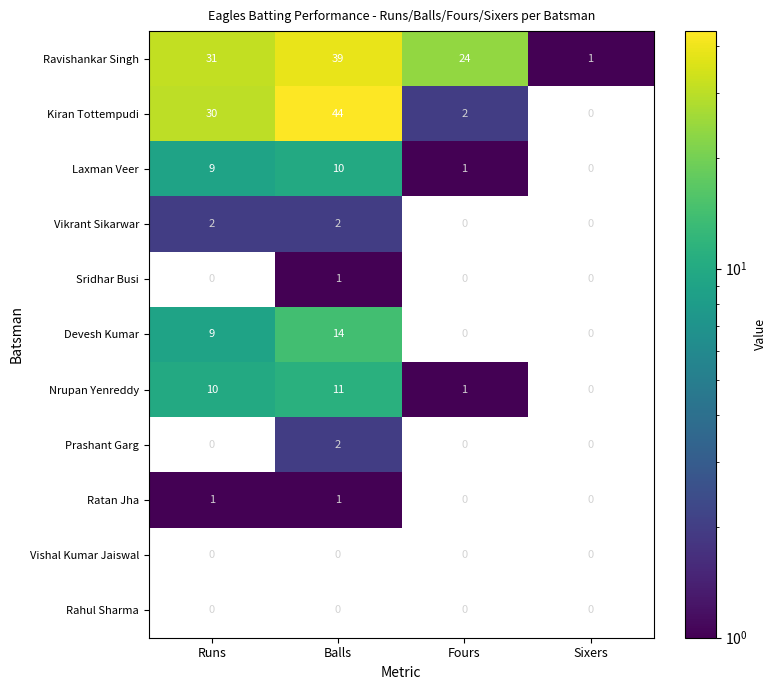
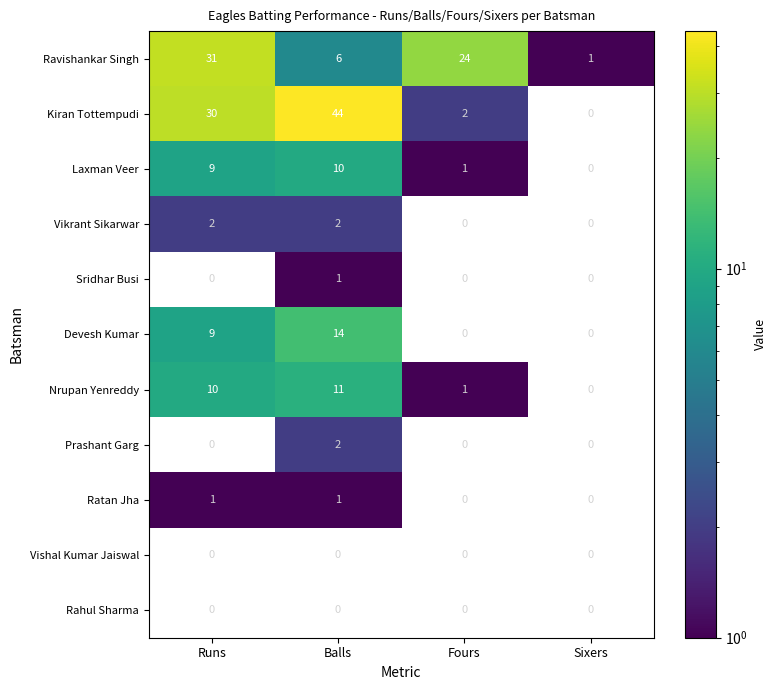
Ravishankar Singh, Balls: 39 -> 6
